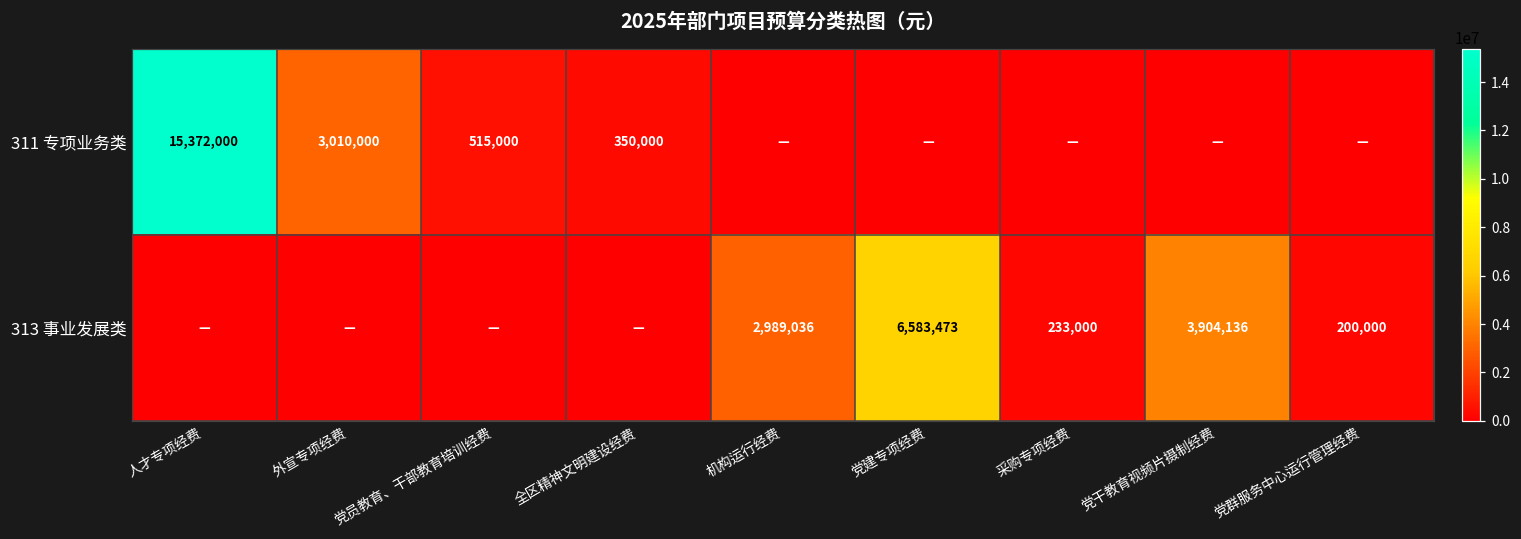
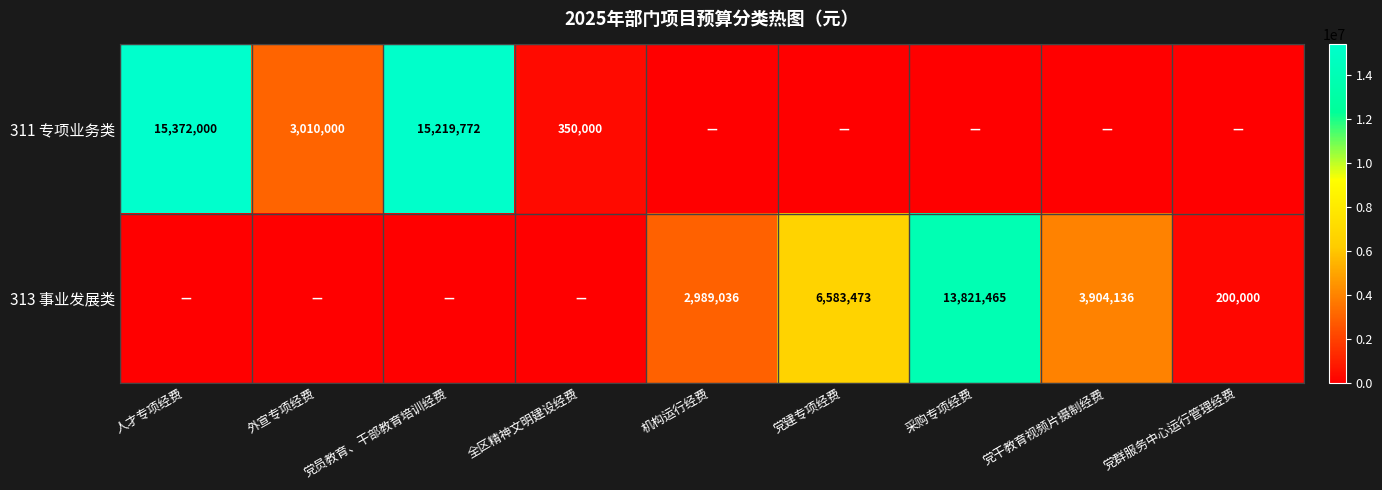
311 专项业务类, 党员教育、干部教育培训经费: 515,000 -> 15,219,772
313 事业发展类, 采购专项经费: 233,000 -> 13,821,465
